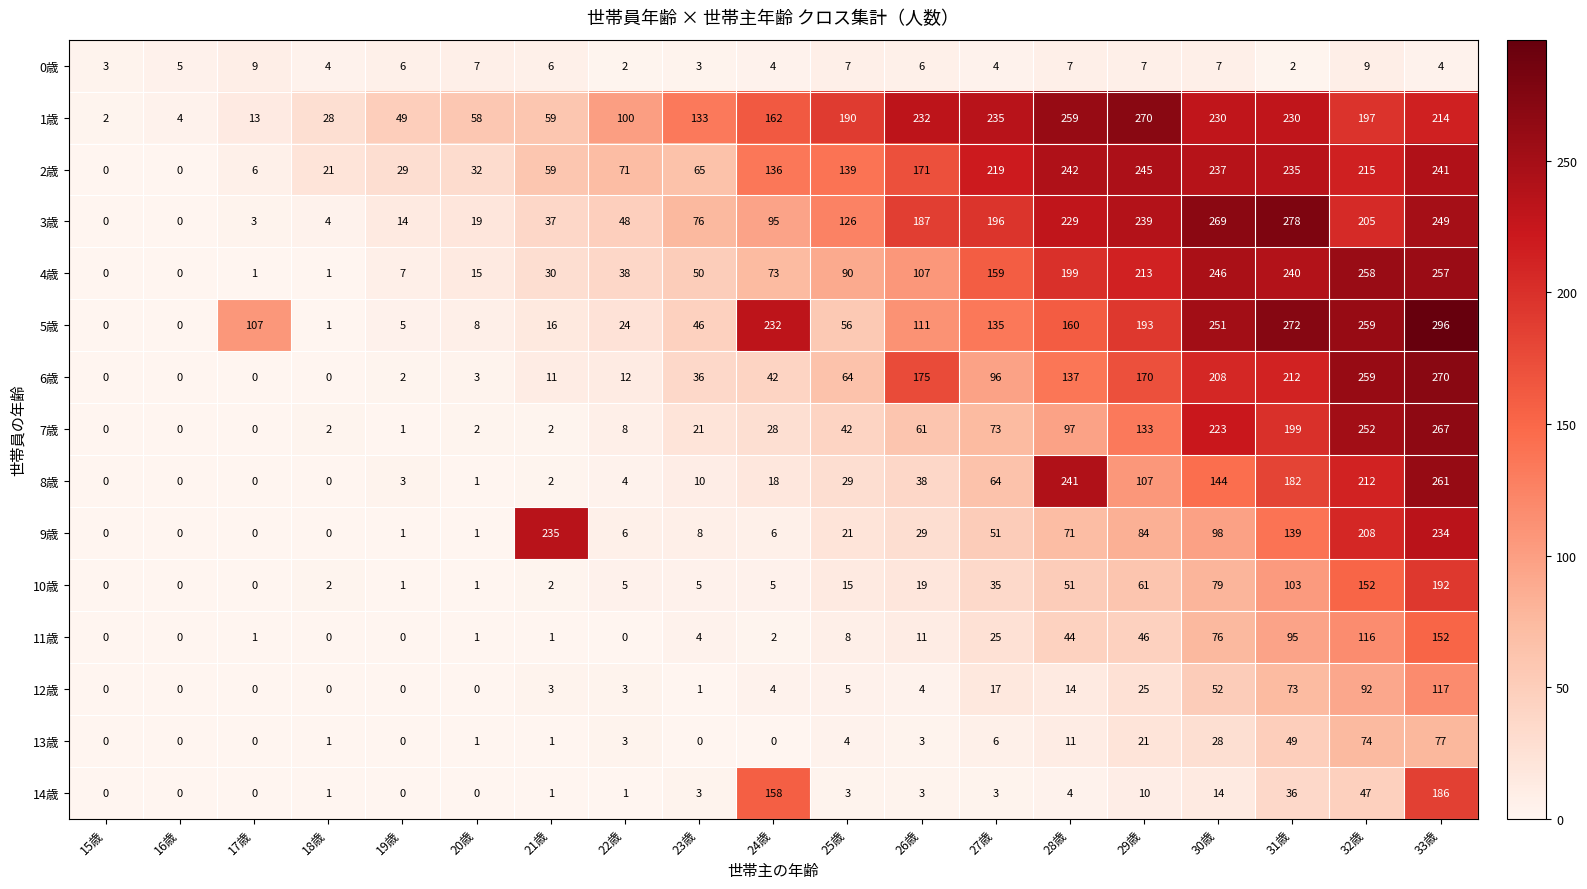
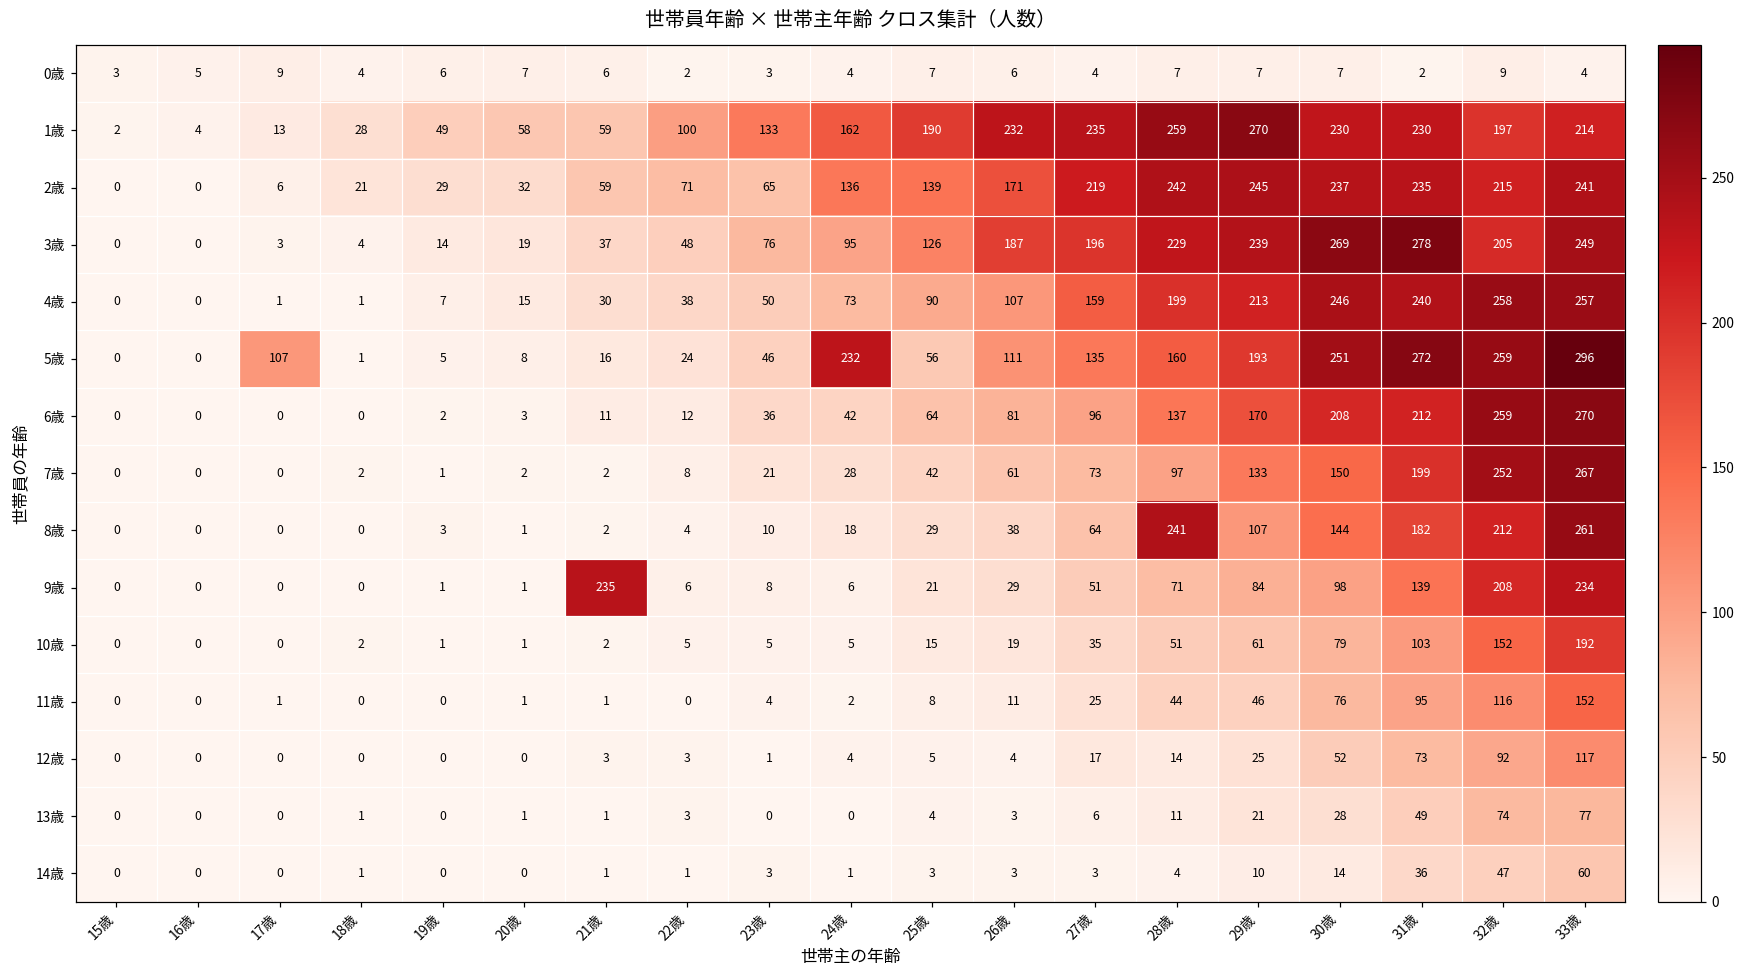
6歳, 26歳: 175 -> 81
7歳, 30歳: 223 -> 150
14歳, 24歳: 158 -> 1
14歳, 33歳: 186 -> 60
